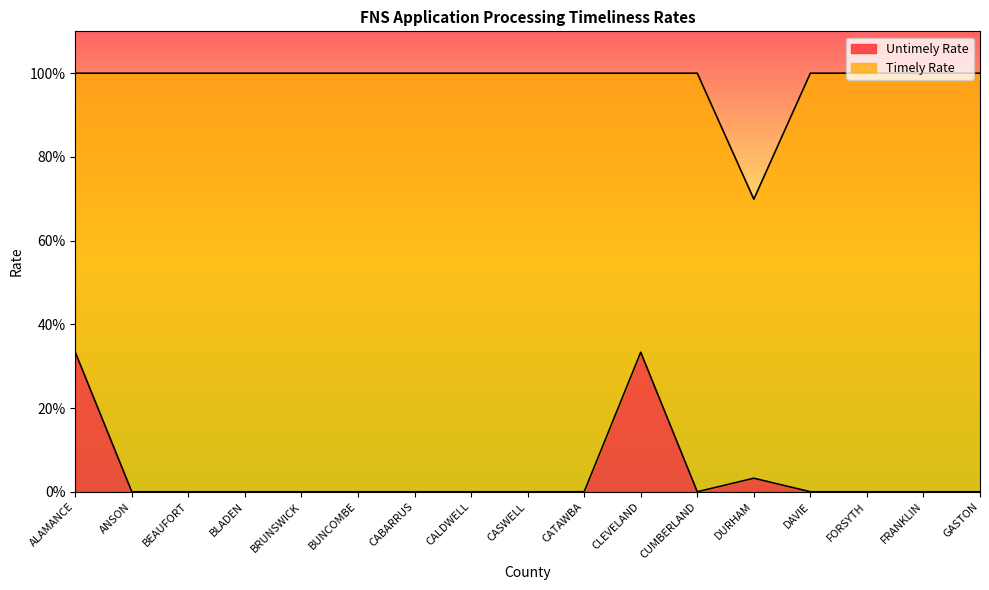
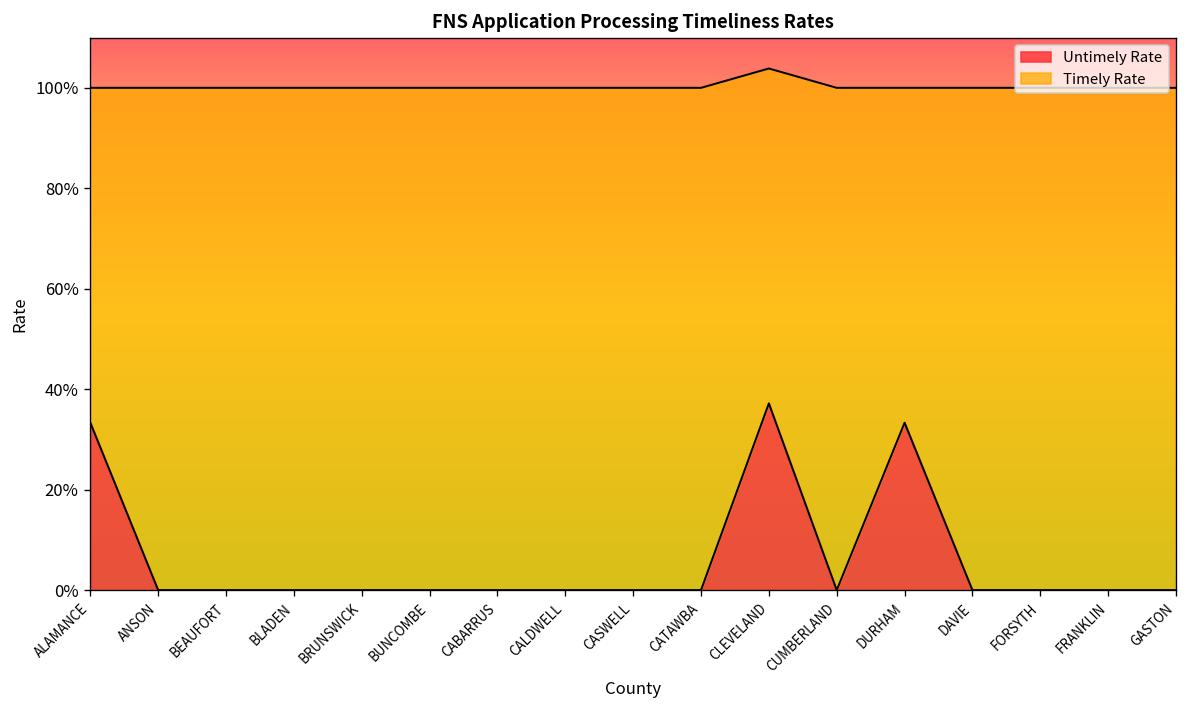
Untimely Rate, CLEVELAND: 33% -> 37%
Untimely Rate, DURHAM: 3% -> 33%
